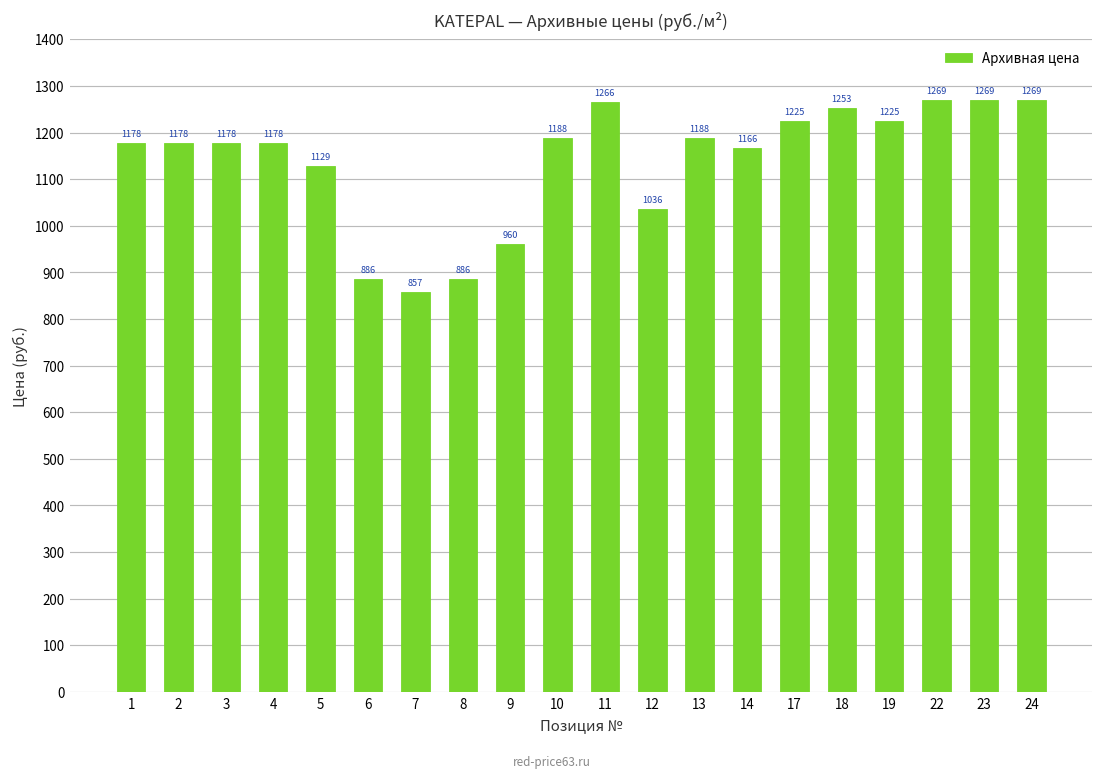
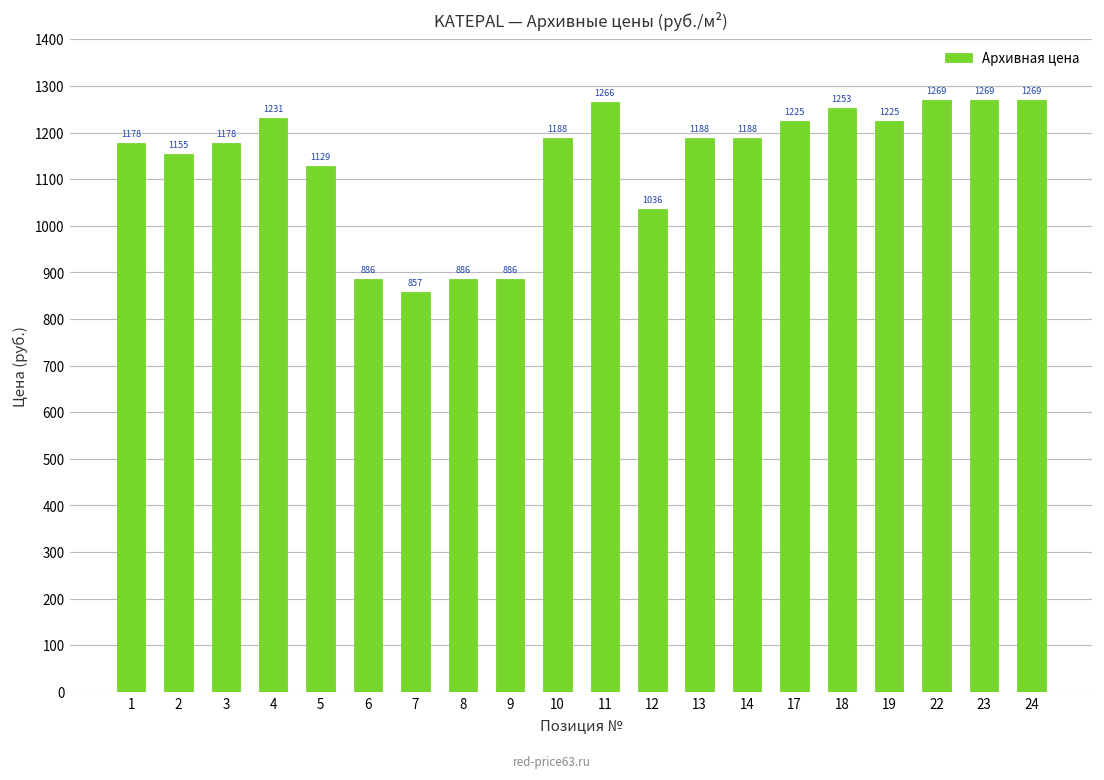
2: 1178 -> 1155
4: 1178 -> 1231
9: 960 -> 886
14: 1166 -> 1188
